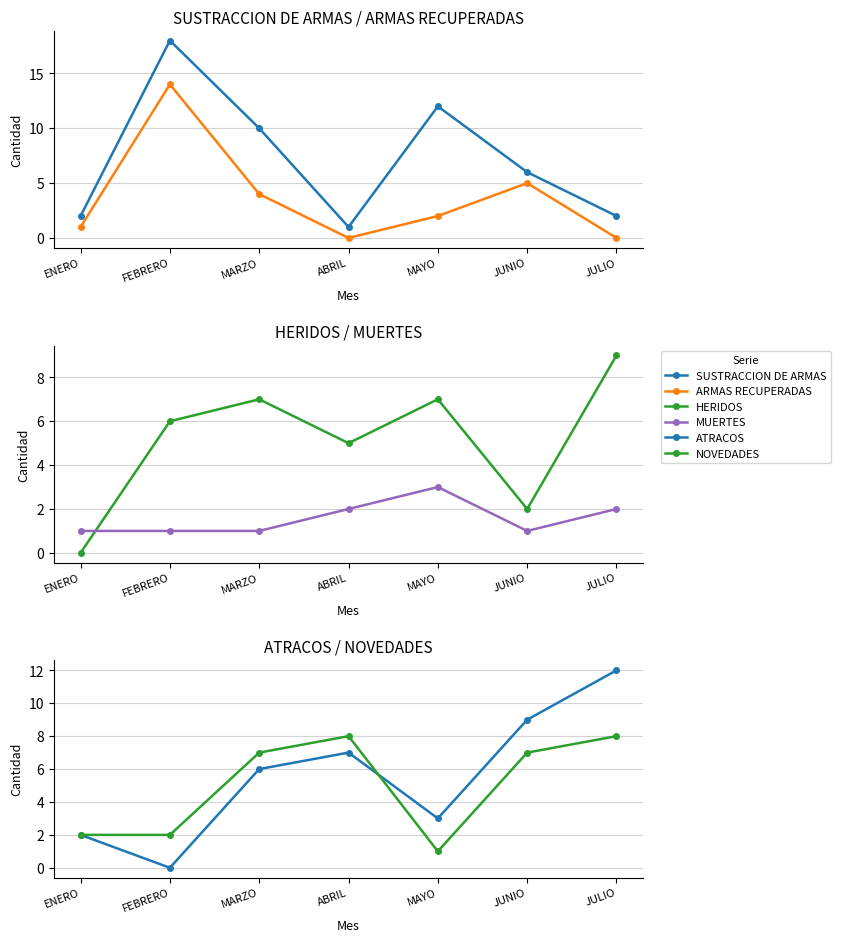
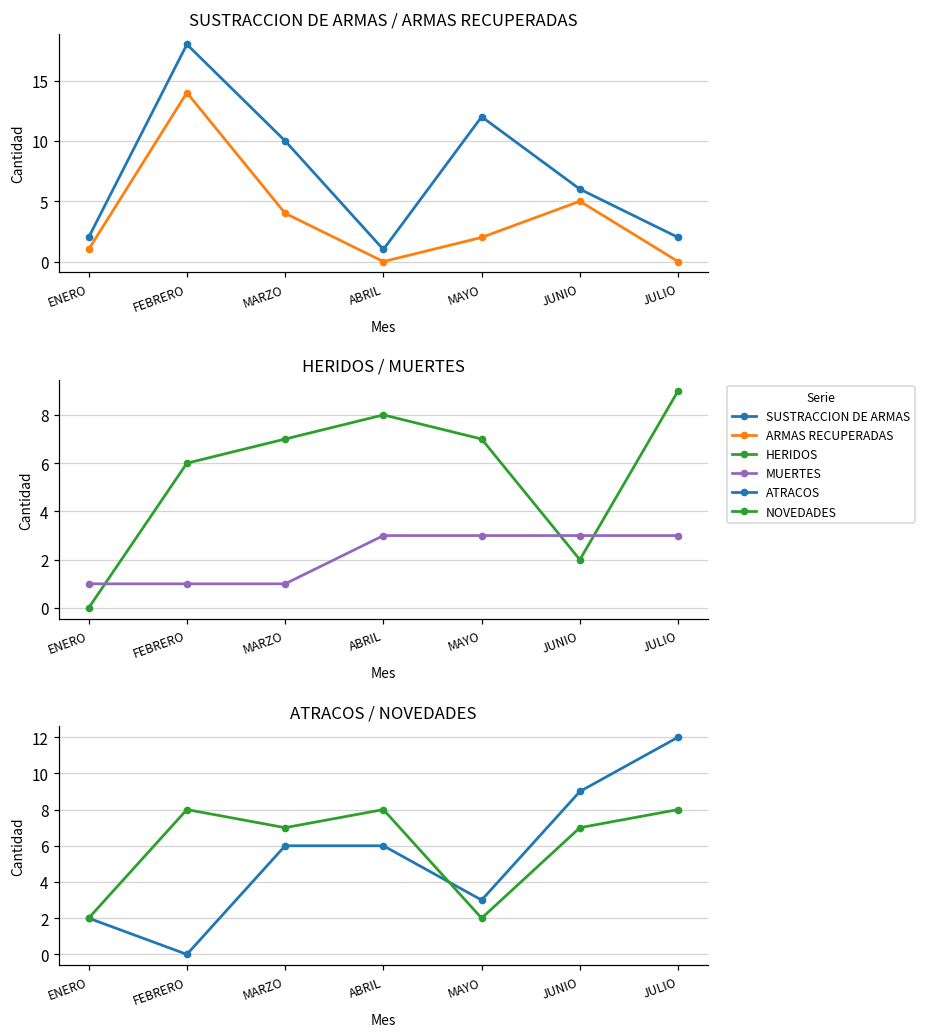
HERIDOS / MUERTES, HERIDOS, ABRIL: 5 -> 8
HERIDOS / MUERTES, MUERTES, ABRIL: 2 -> 3
HERIDOS / MUERTES, MUERTES, JUNIO: 1 -> 3
HERIDOS / MUERTES, MUERTES, JULIO: 2 -> 3
ATRACOS / NOVEDADES, NOVEDADES, FEBRERO: 2 -> 8
ATRACOS / NOVEDADES, ATRACOS, ABRIL: 7 -> 6
ATRACOS / NOVEDADES, NOVEDADES, MAYO: 1 -> 2
